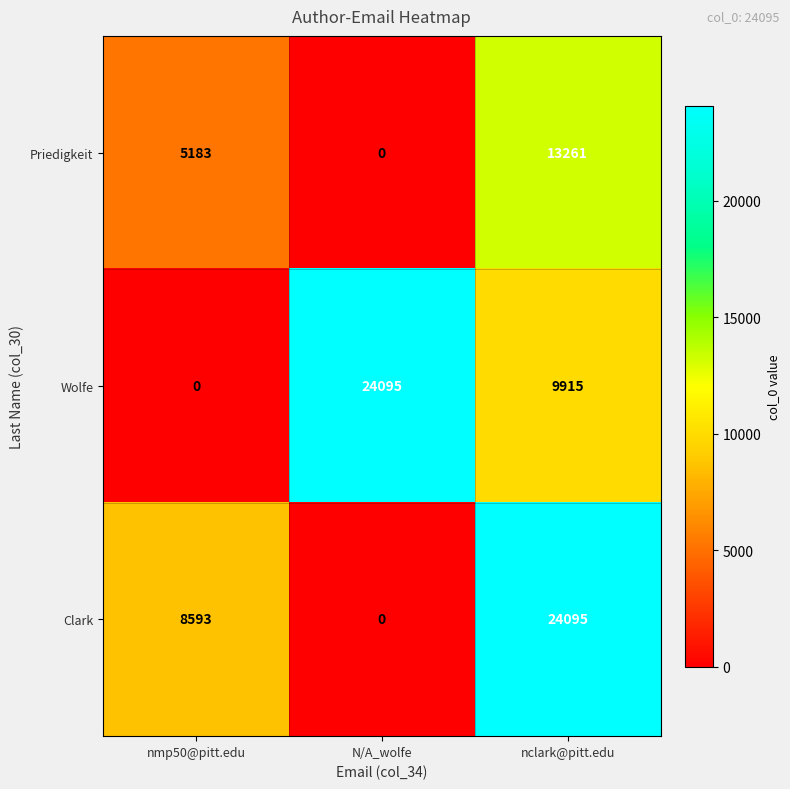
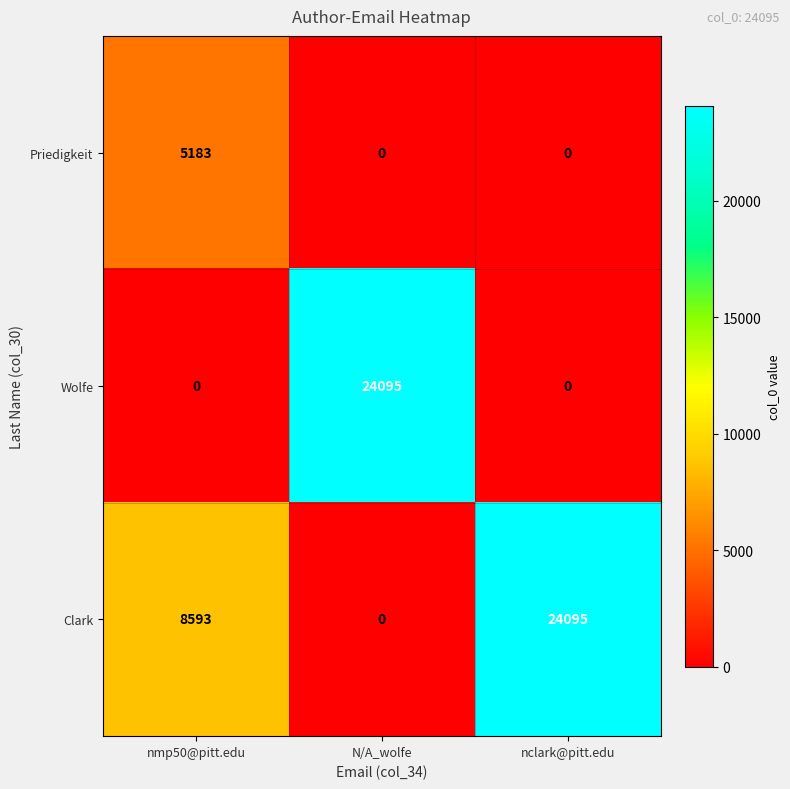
Priedigkeit, nclark@pitt.edu: 13261 -> 0
Wolfe, nclark@pitt.edu: 9915 -> 0
